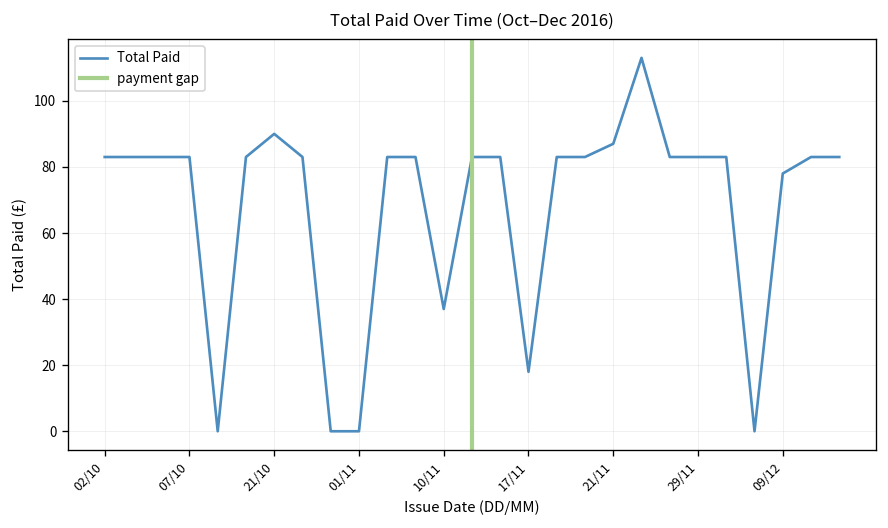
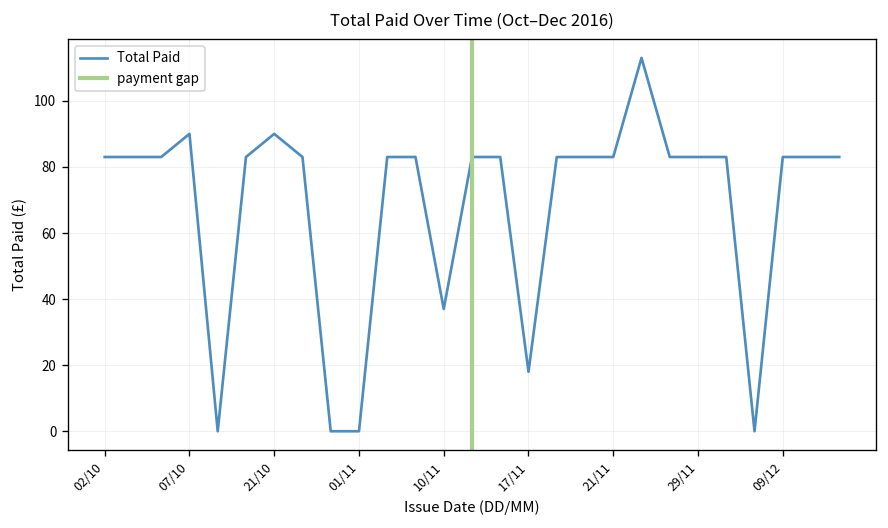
07/10: 83 -> 90
21/11: 87 -> 83
09/12: 78 -> 83
